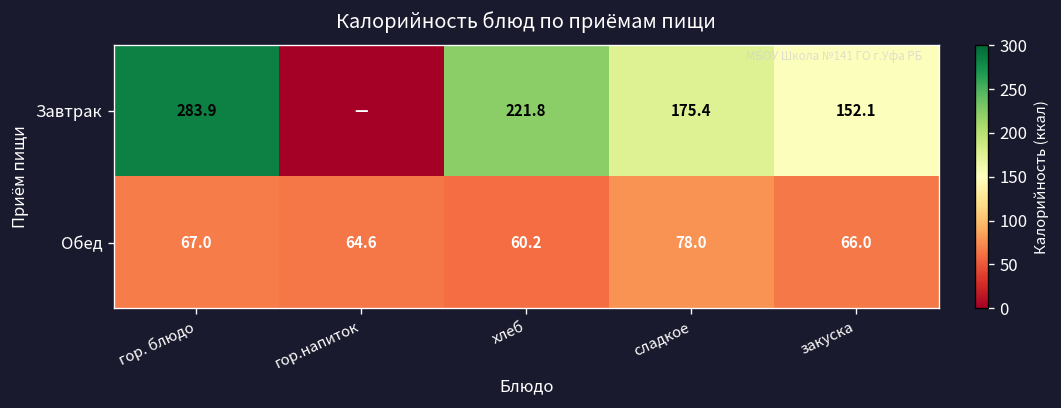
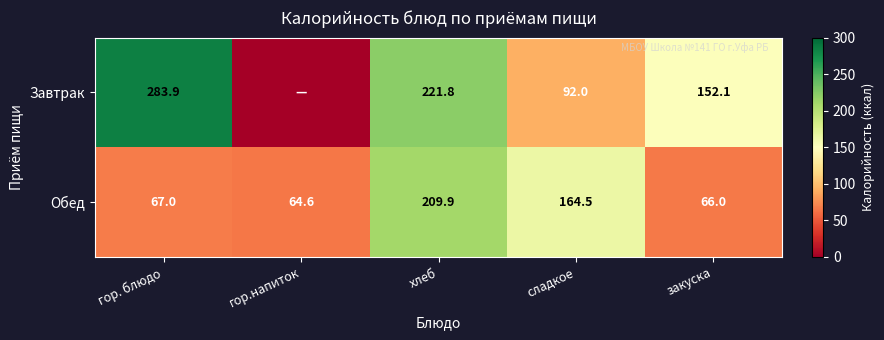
Завтрак, сладкое: 175.4 -> 92.0
Обед, хлеб: 60.2 -> 209.9
Обед, сладкое: 78.0 -> 164.5
